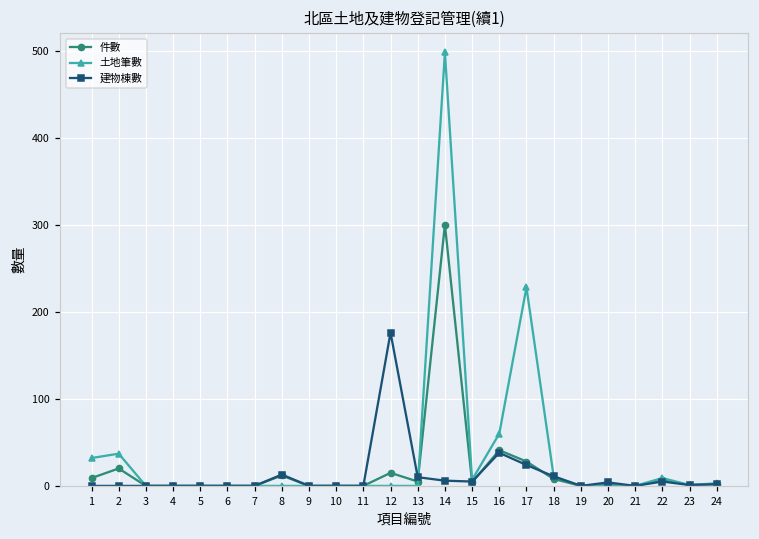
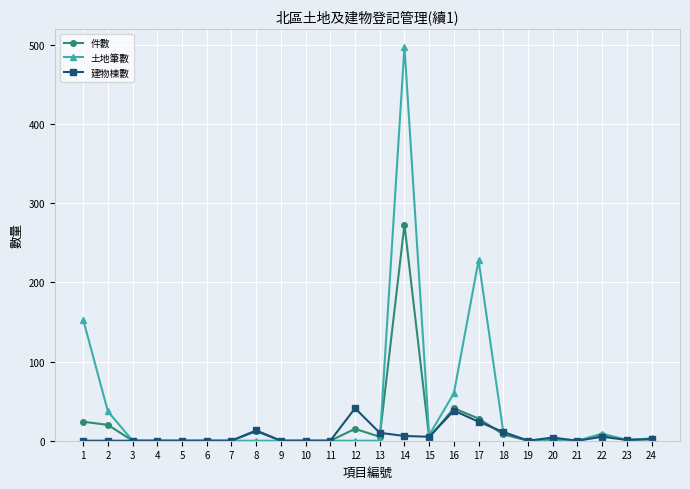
件數, 1: 10 -> 20
土地筆數, 1: 30 -> 150
建物棟數, 12: 180 -> 40
件數, 14: 300 -> 270
